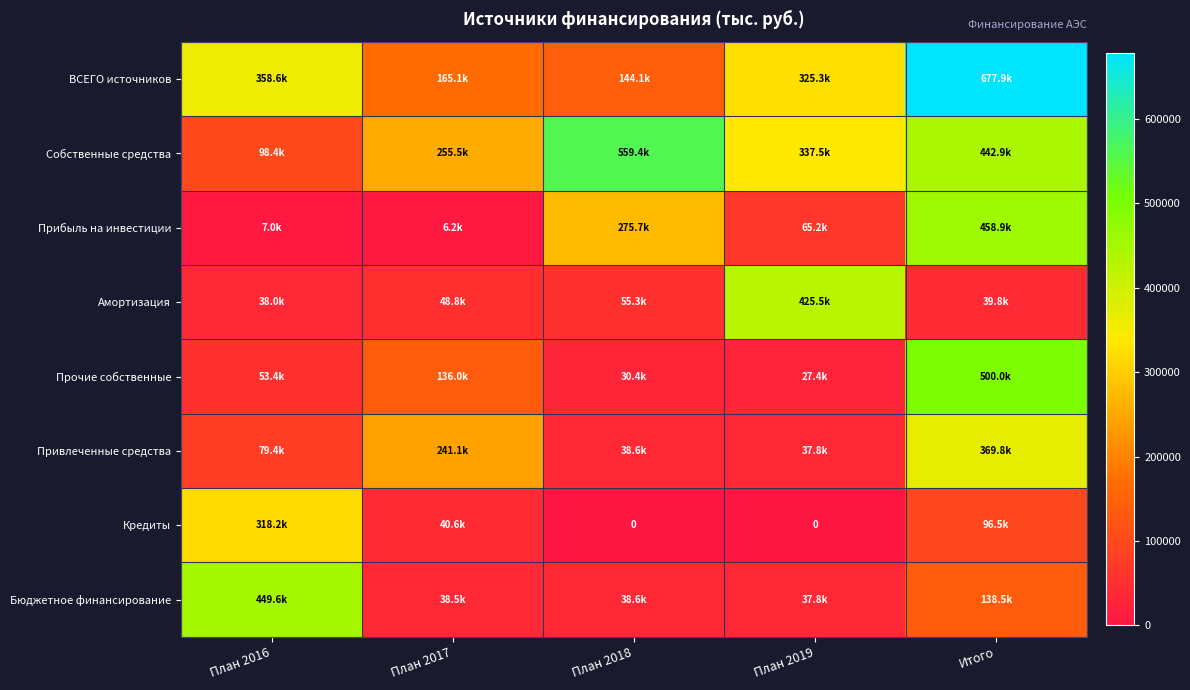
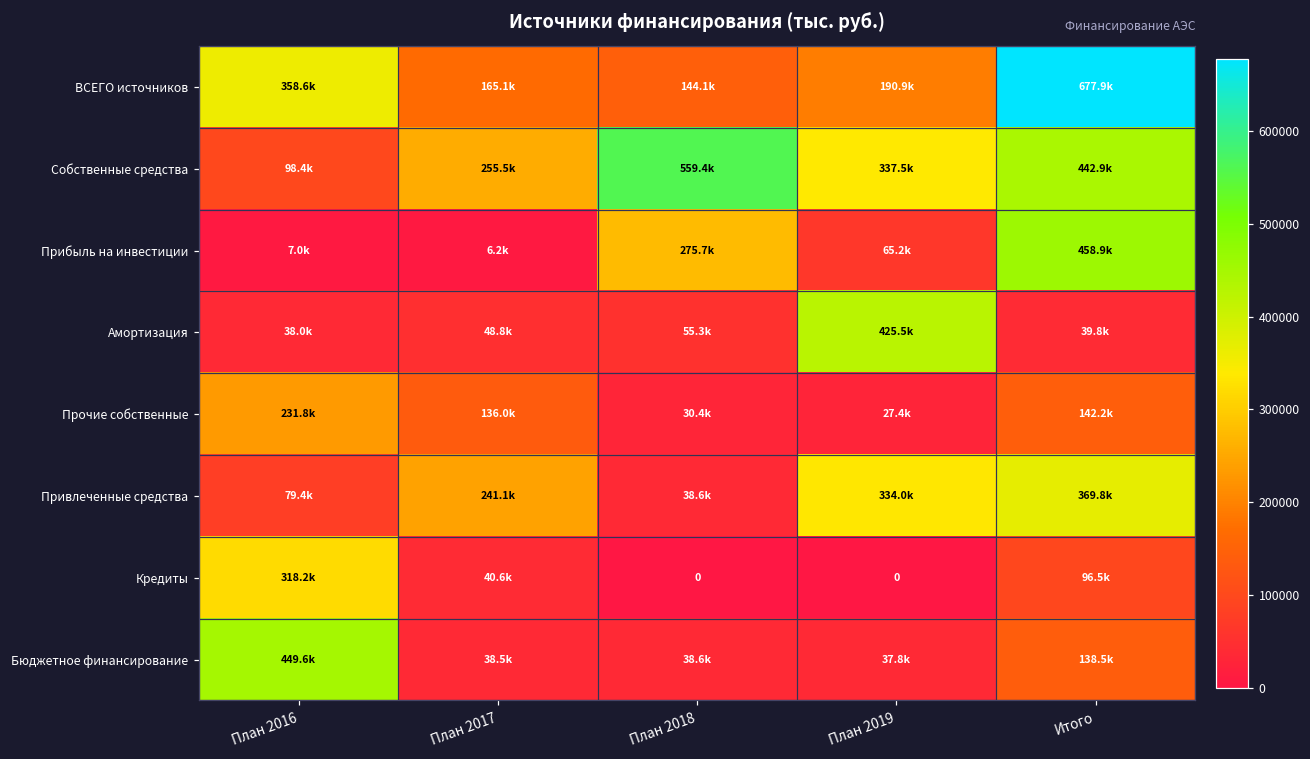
ВСЕГО источников, План 2019: 325.3k -> 190.9k
Прочие собственные, План 2016: 53.4k -> 231.8k
Прочие собственные, Итого: 500.0k -> 142.2k
Привлеченные средства, План 2019: 37.8k -> 334.0k
